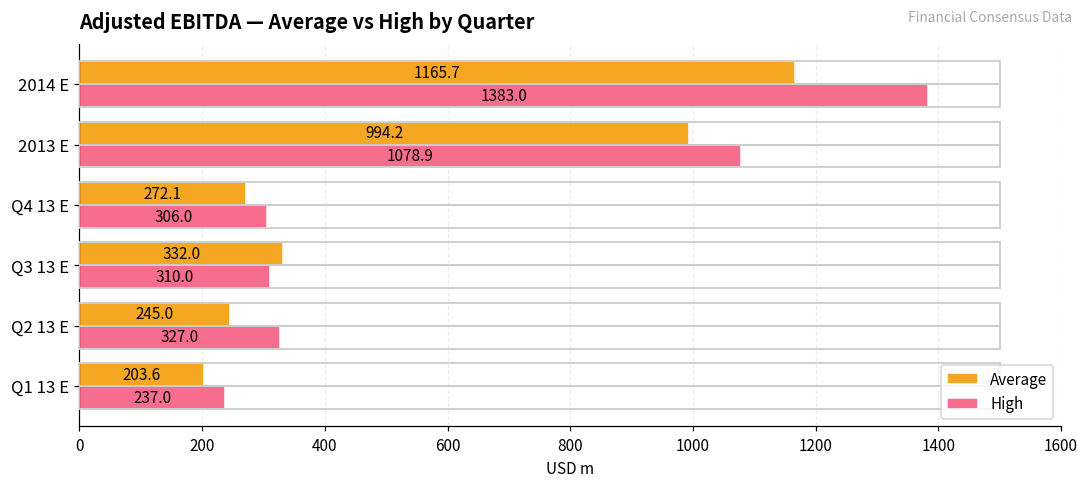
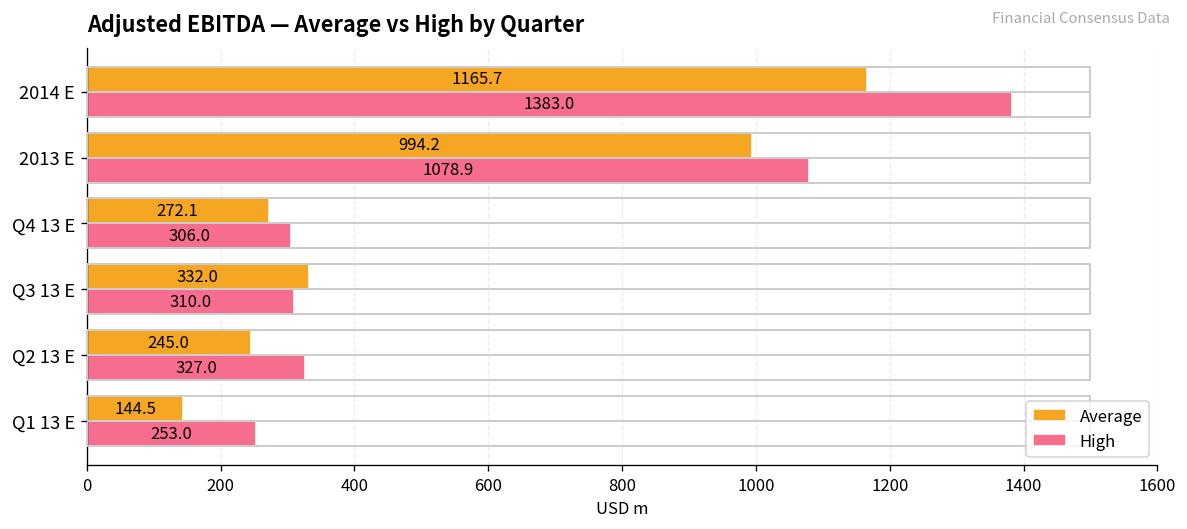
Average, Q1 13 E: 203.6 -> 144.5
High, Q1 13 E: 237.0 -> 253.0
